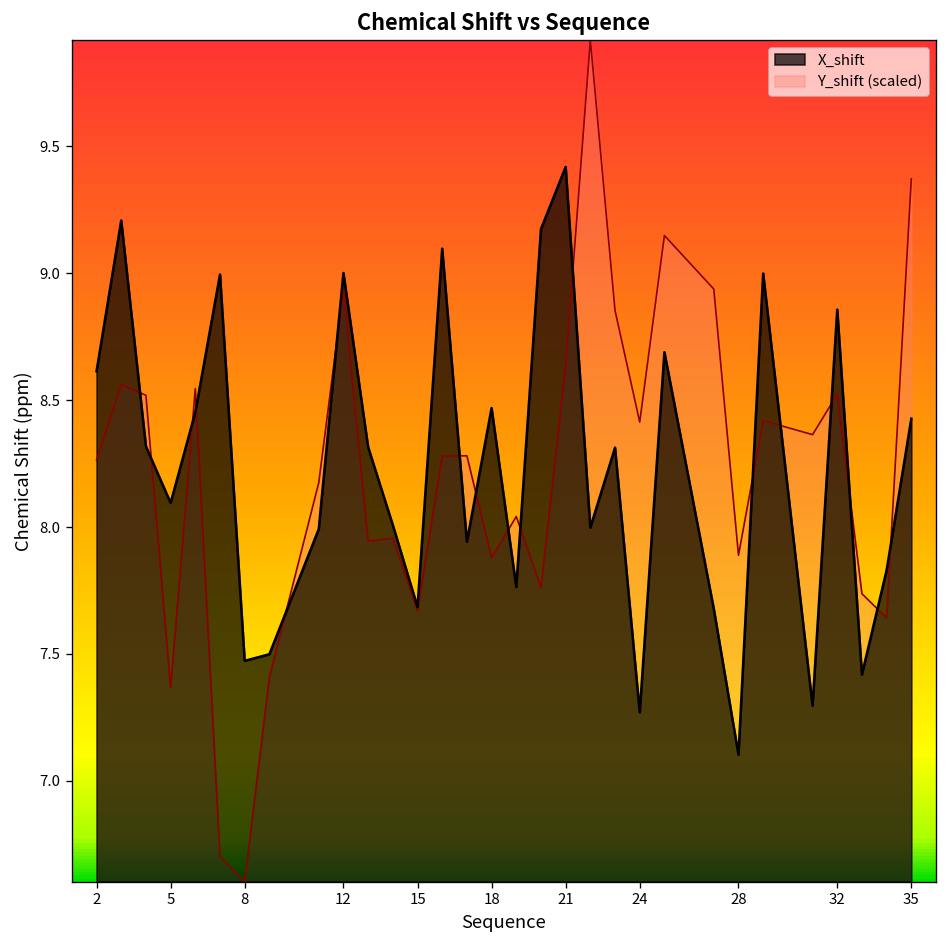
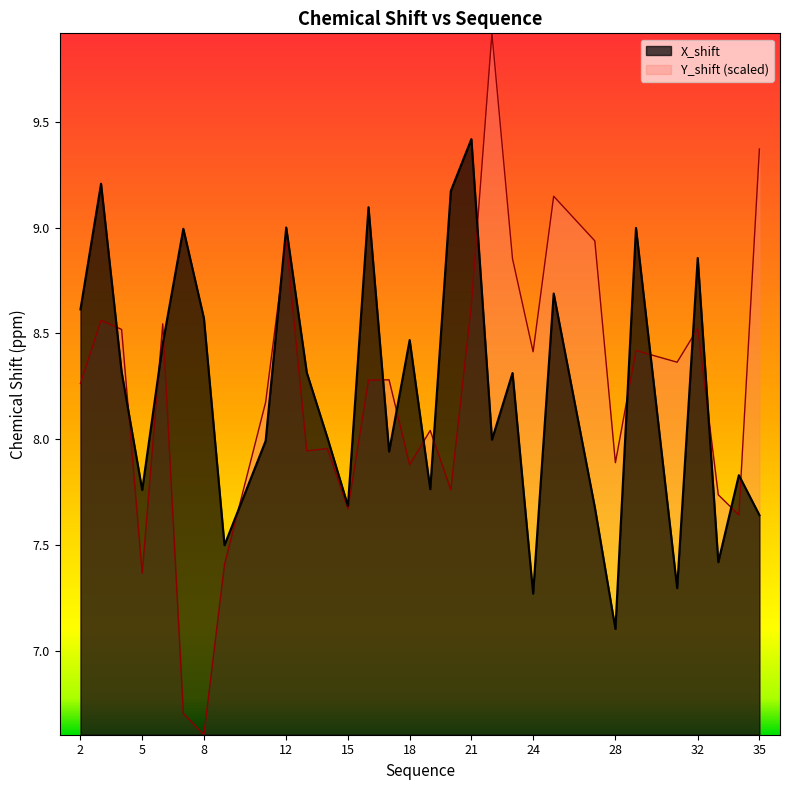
X_shift, 5: 8.10 -> 7.76
X_shift, 8: 7.47 -> 8.57
X_shift, 35: 8.43 -> 7.64
